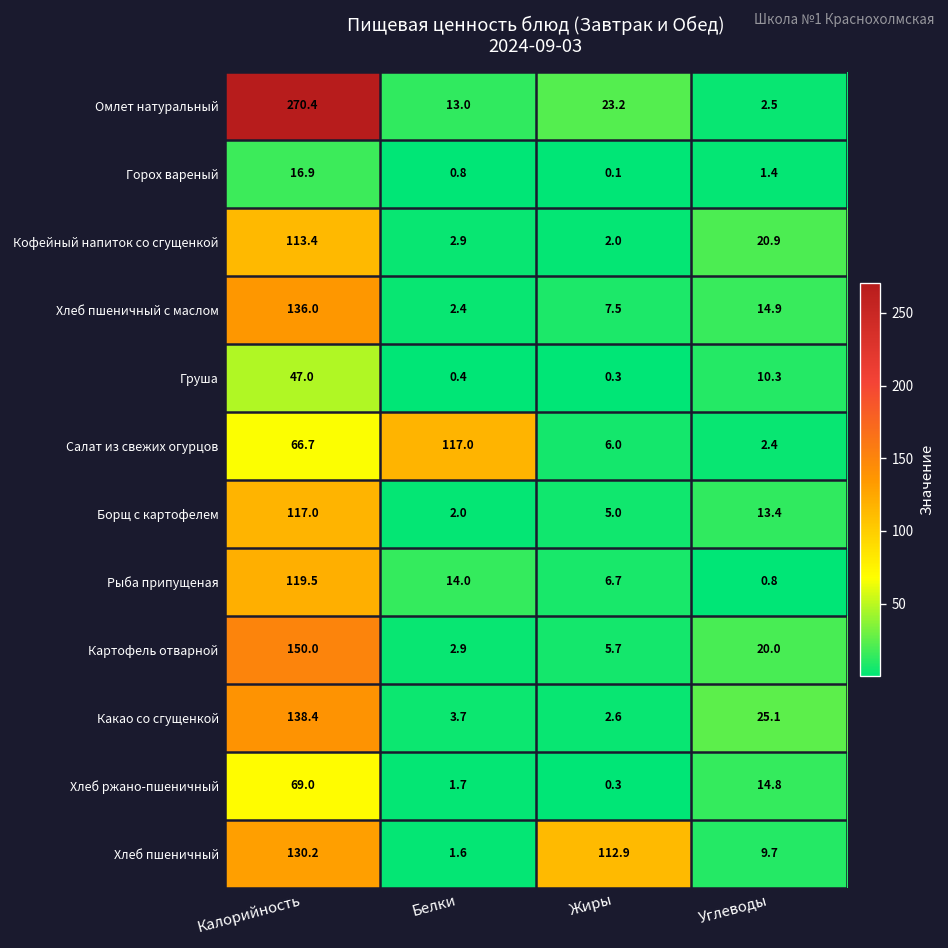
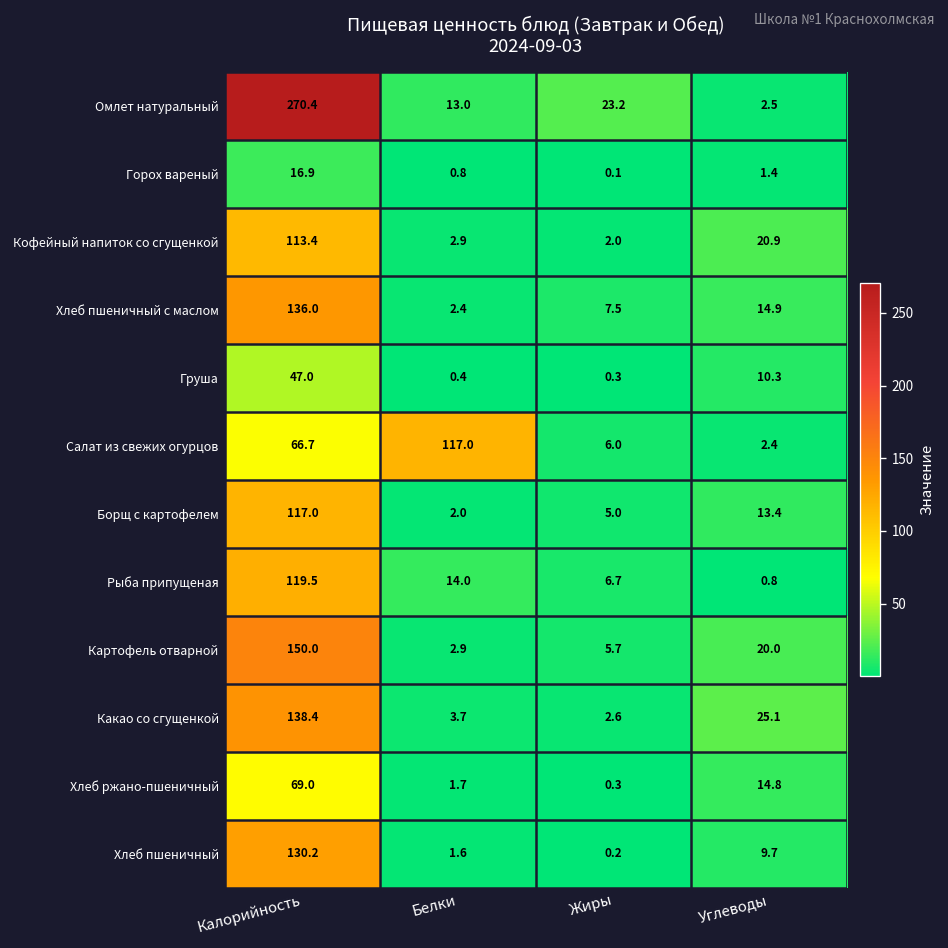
Хлеб пшеничный, Жиры: 112.9 -> 0.2
